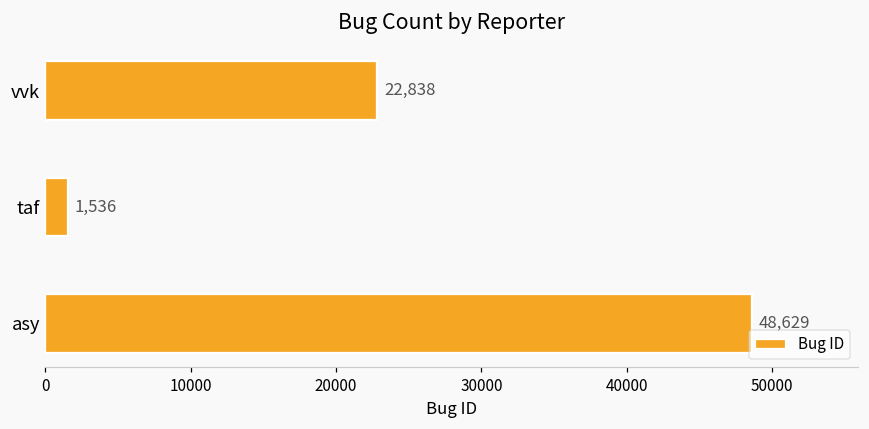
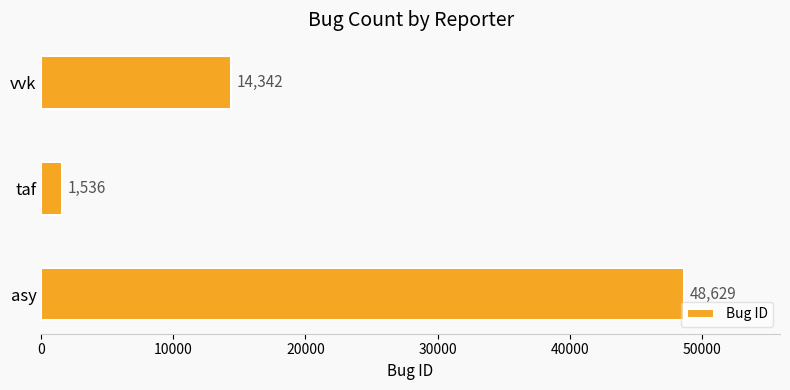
vvk: 22,838 -> 14,342
